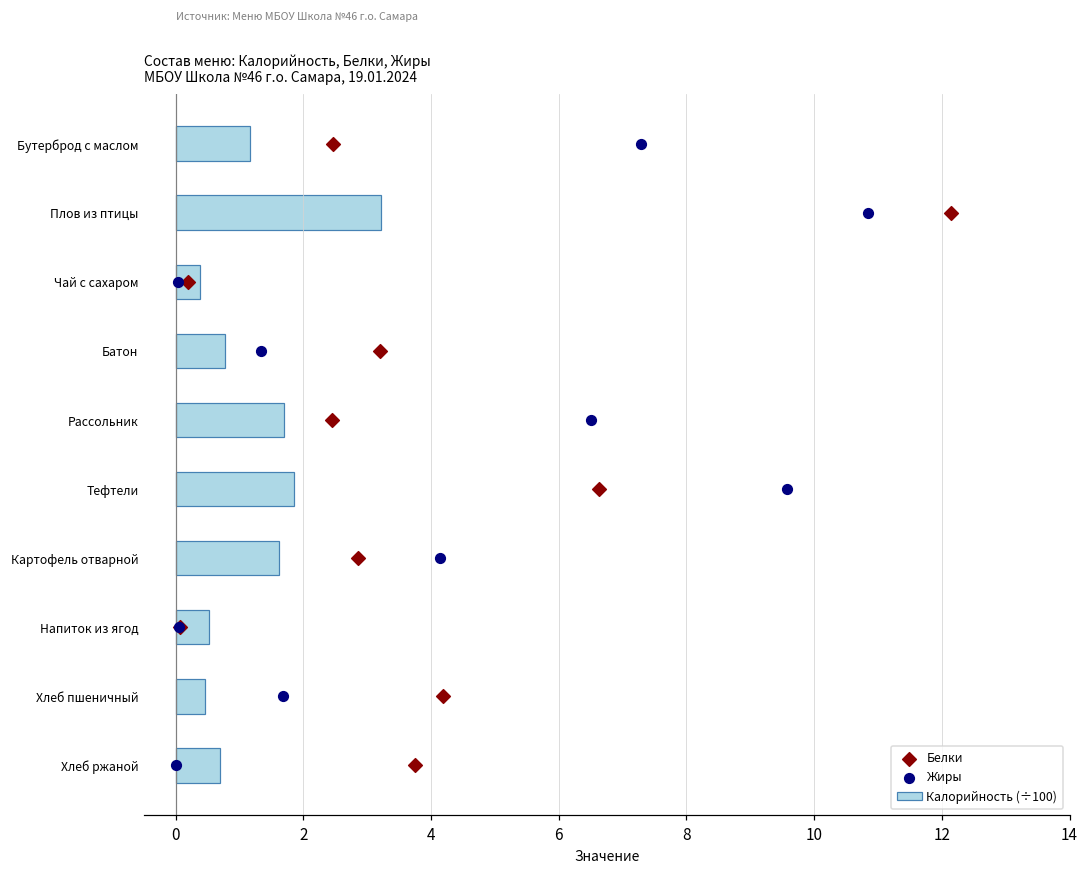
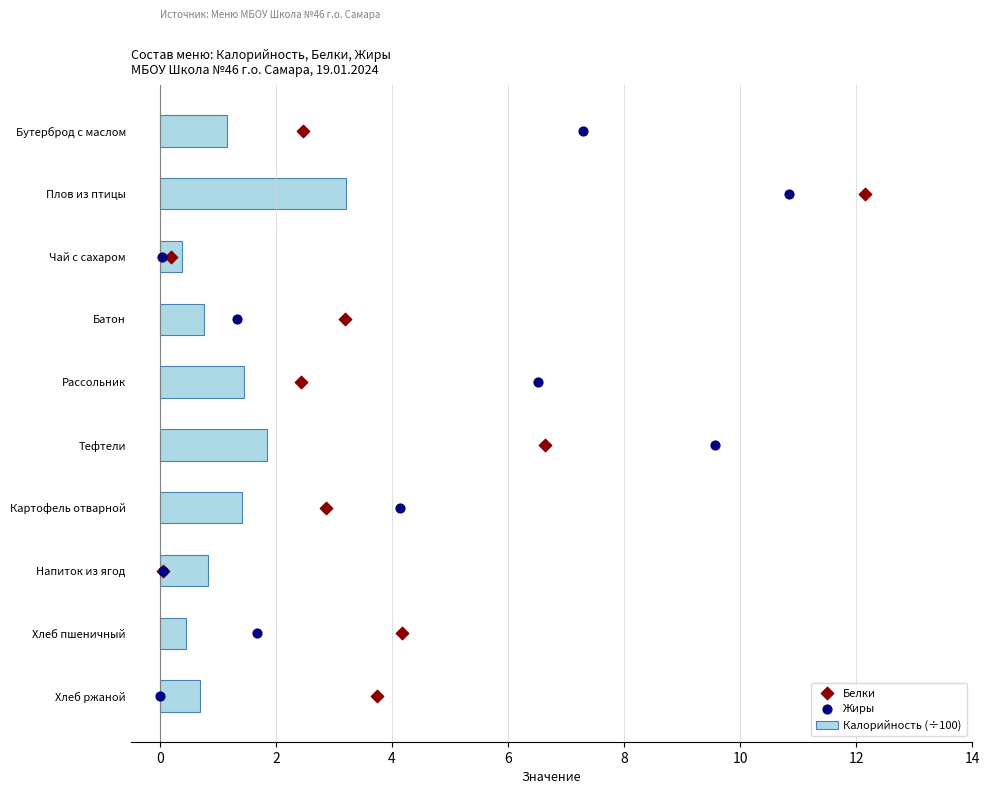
Калорийность (÷100), Рассольник: 1.7 -> 1.5
Калорийность (÷100), Картофель отварной: 1.6 -> 1.4
Калорийность (÷100), Напиток из ягод: 0.5 -> 0.8
